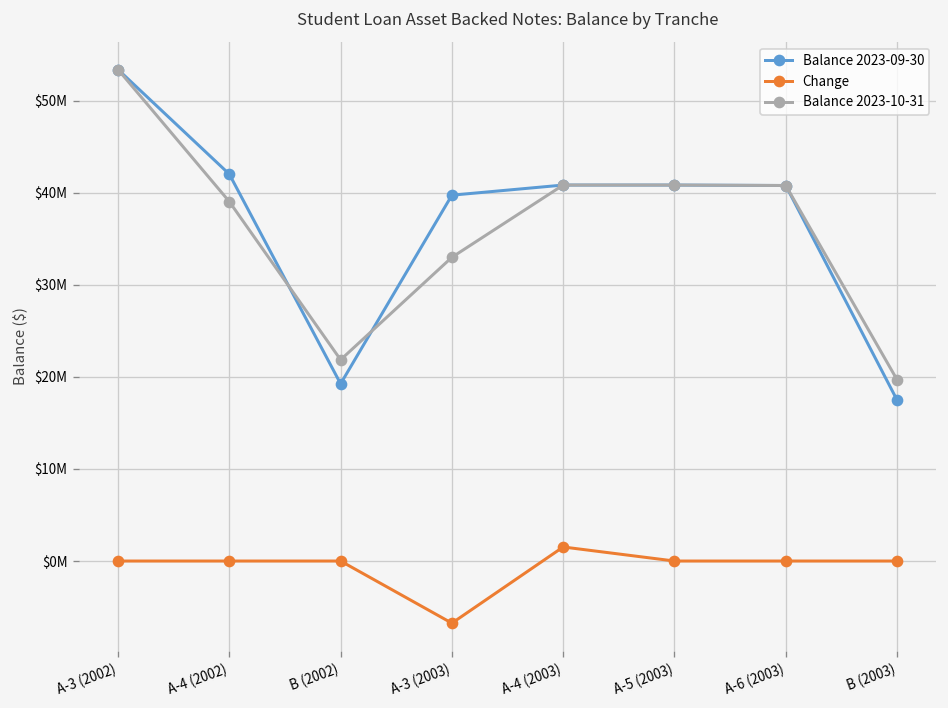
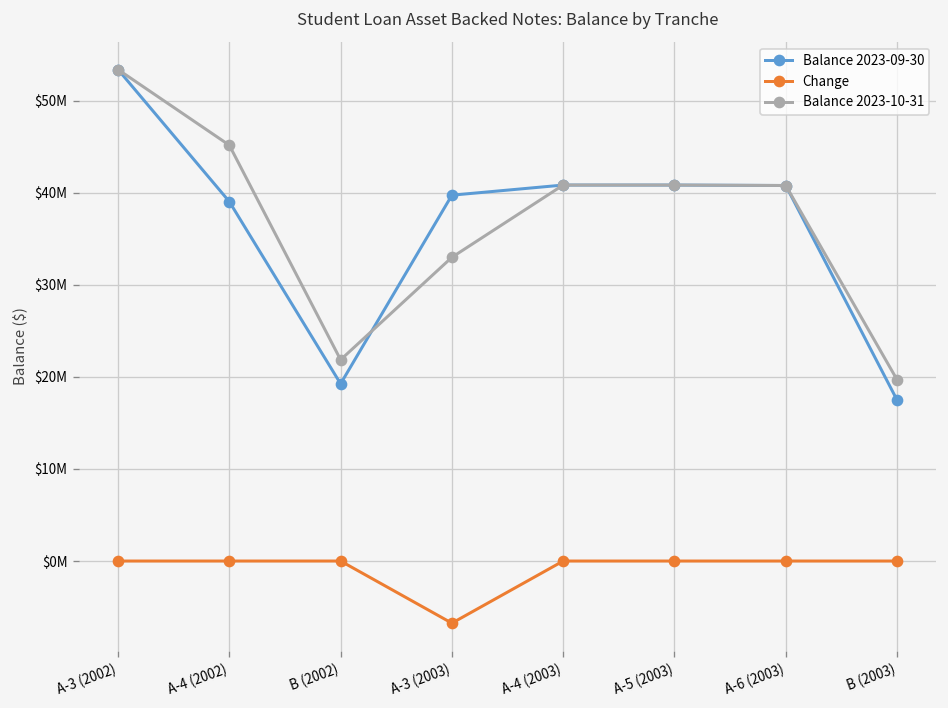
Balance 2023-09-30, A-4 (2002): $42000000 -> $39000000
Balance 2023-10-31, A-4 (2002): $39000000 -> $45000000
Change, A-4 (2003): $2000000 -> $0
